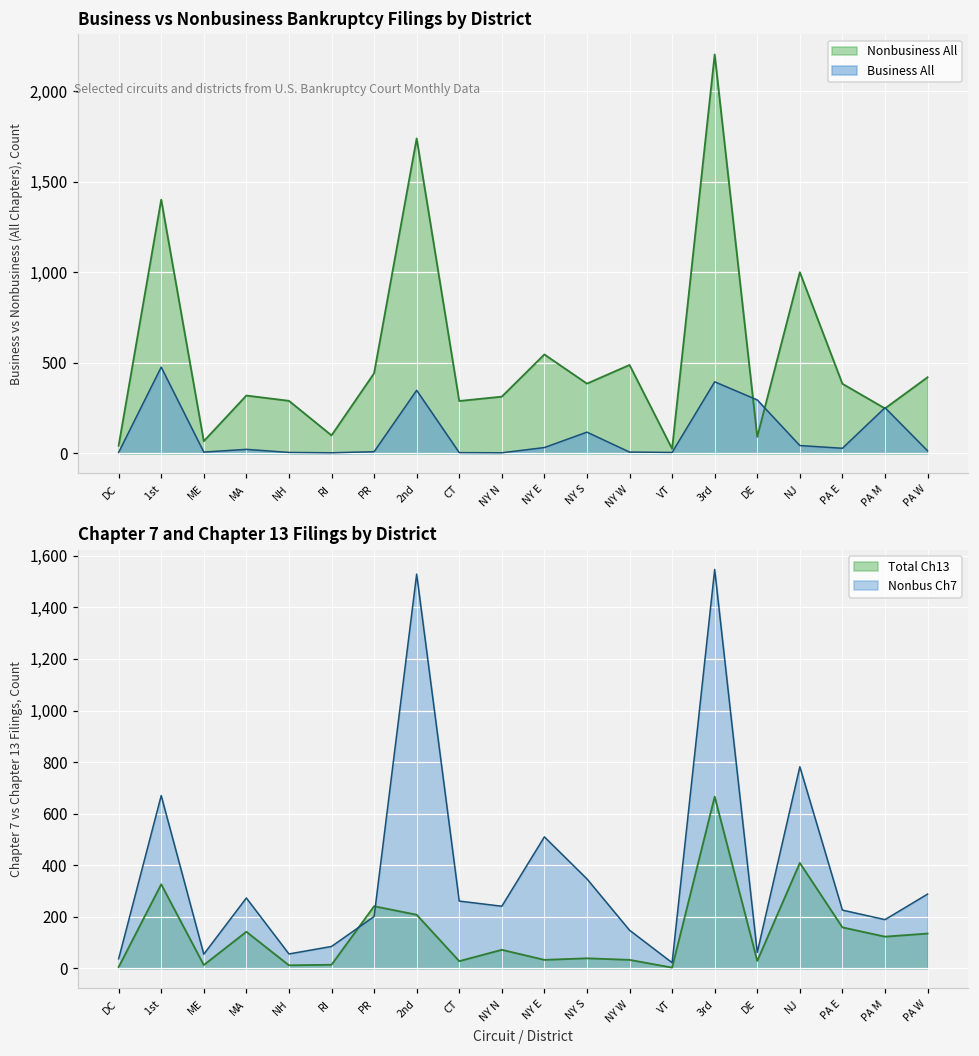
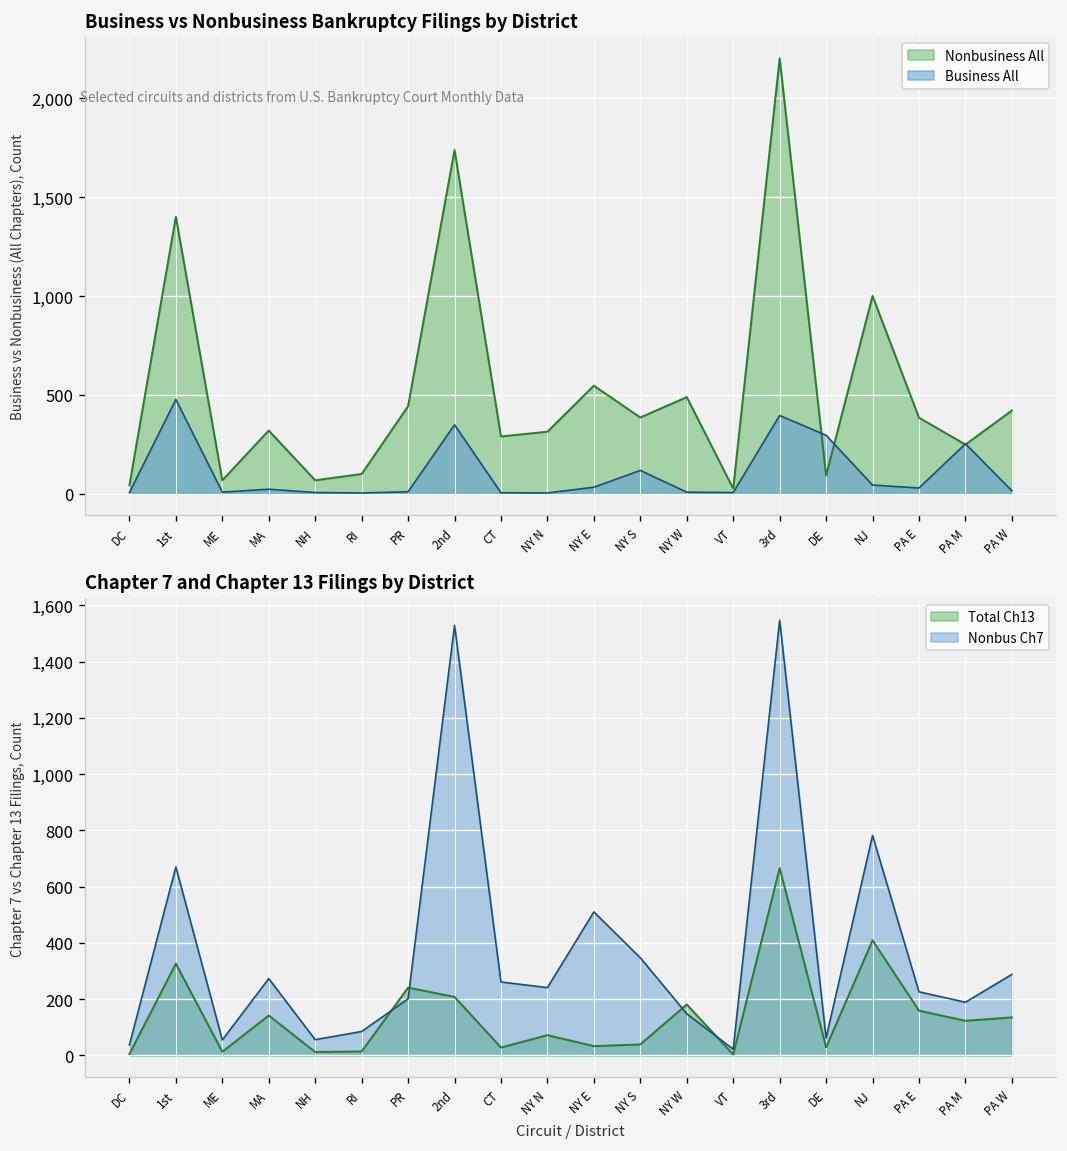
Business vs Nonbusiness Bankruptcy Filings by District, Nonbusiness All, NH: 290 -> 70
Chapter 7 and Chapter 13 Filings by District, Total Ch13, NY W: 30 -> 180
